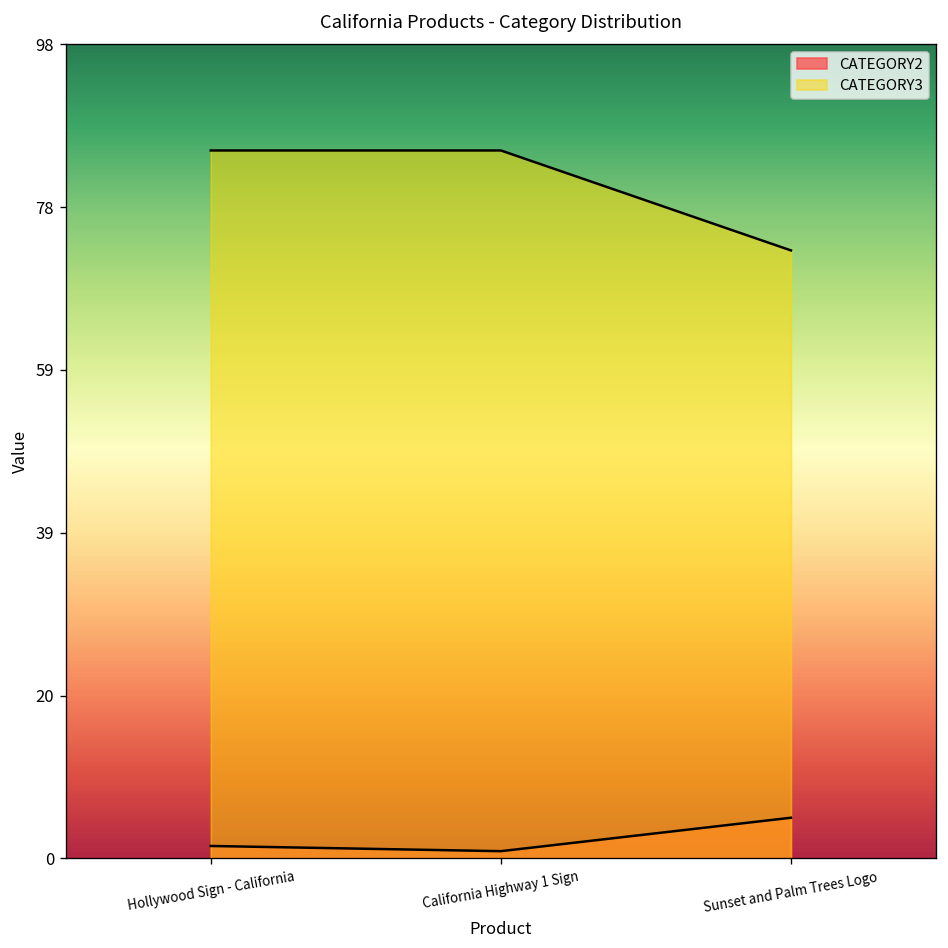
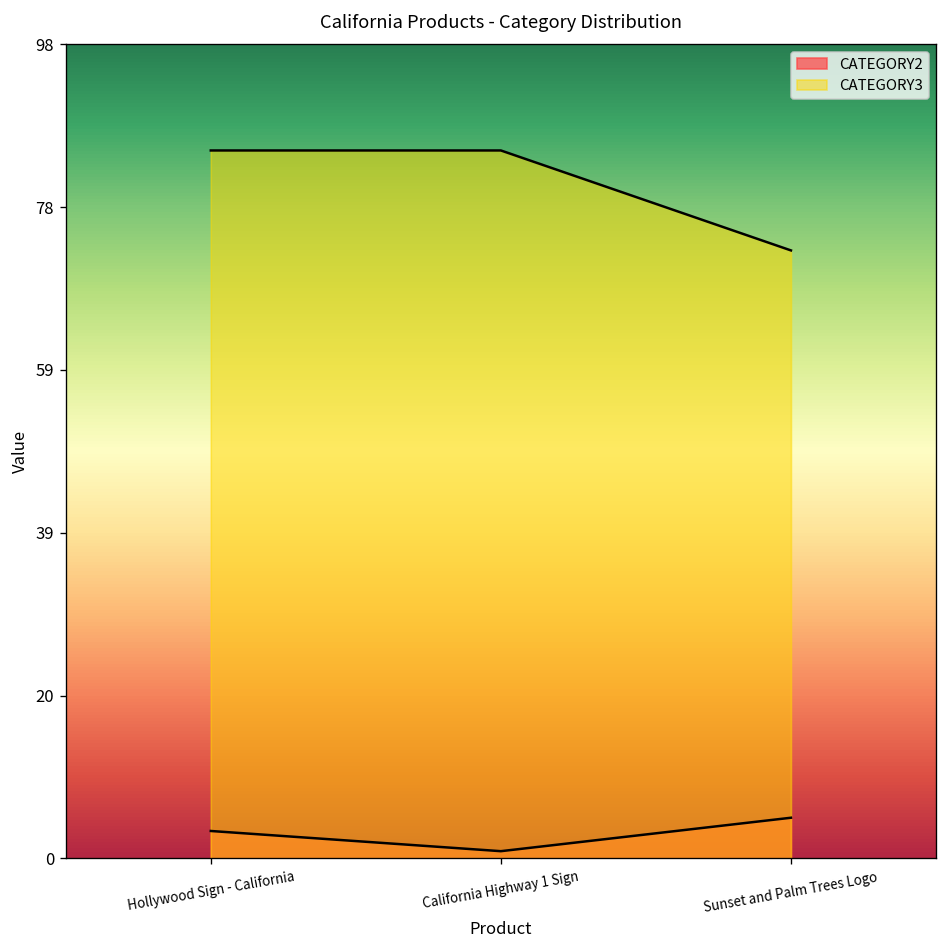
CATEGORY2, Hollywood Sign - California: 2 -> 3
